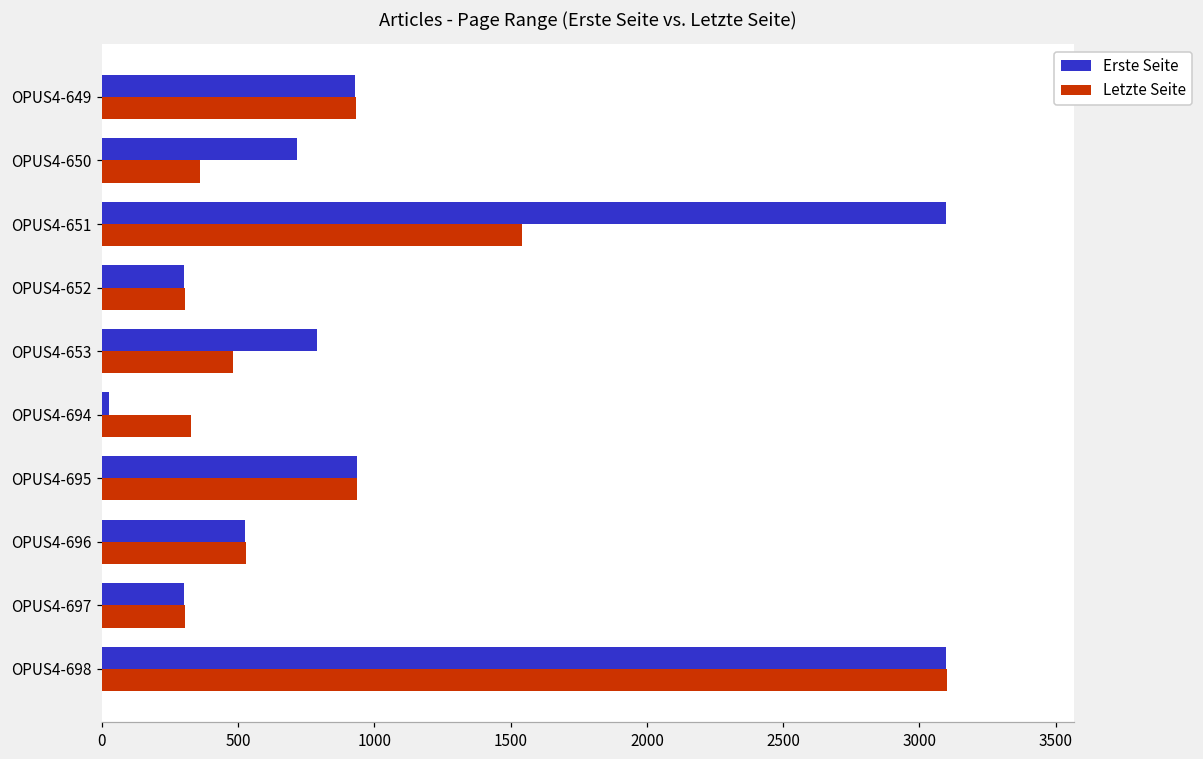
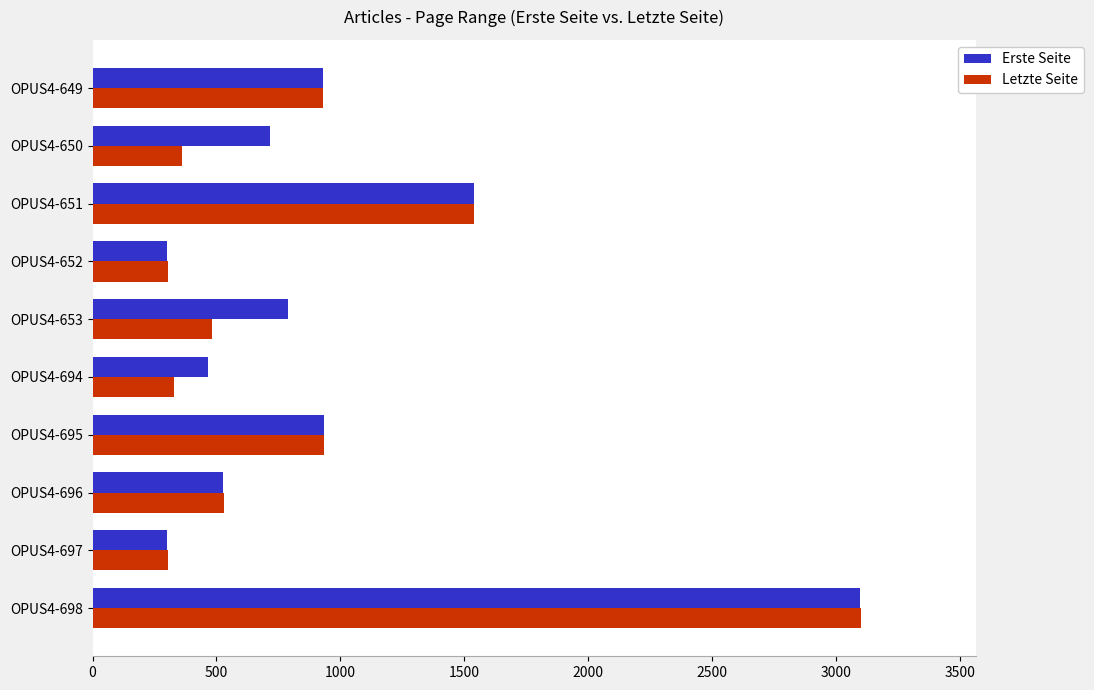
Erste Seite, OPUS4-651: 3100 -> 1540
Erste Seite, OPUS4-694: 30 -> 470
